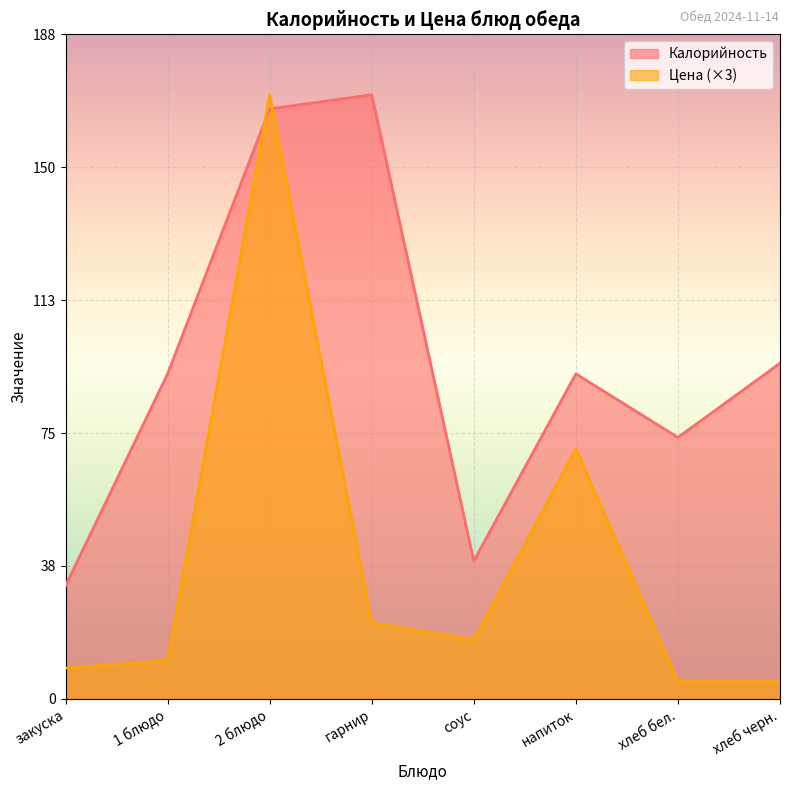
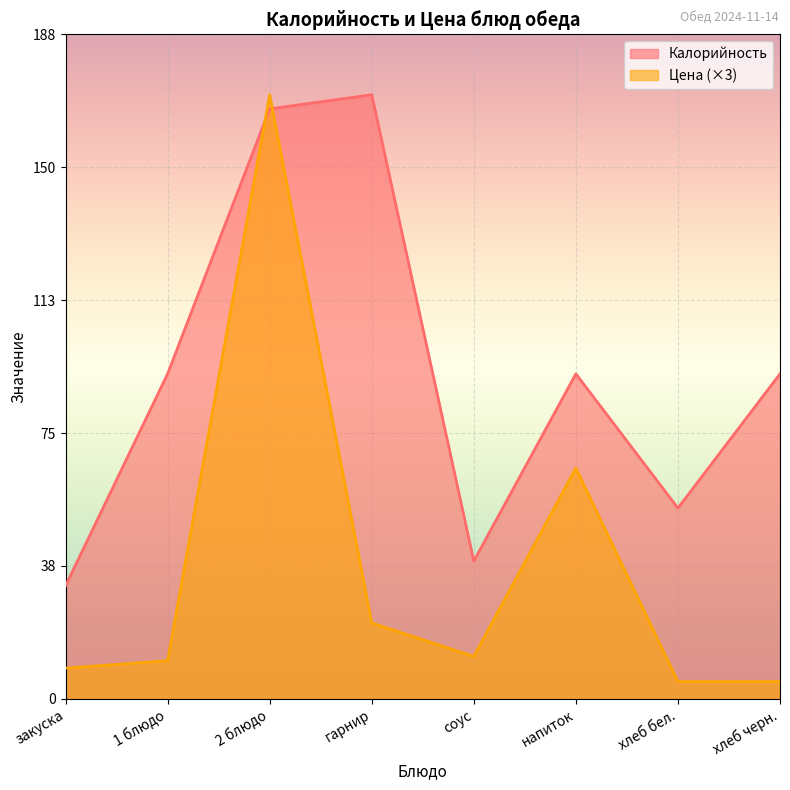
Цена (×3), соус: 17 -> 12
Цена (×3), напиток: 71 -> 65
Калорийность, хлеб бел.: 74 -> 54
Калорийность, хлеб черн.: 95 -> 92
